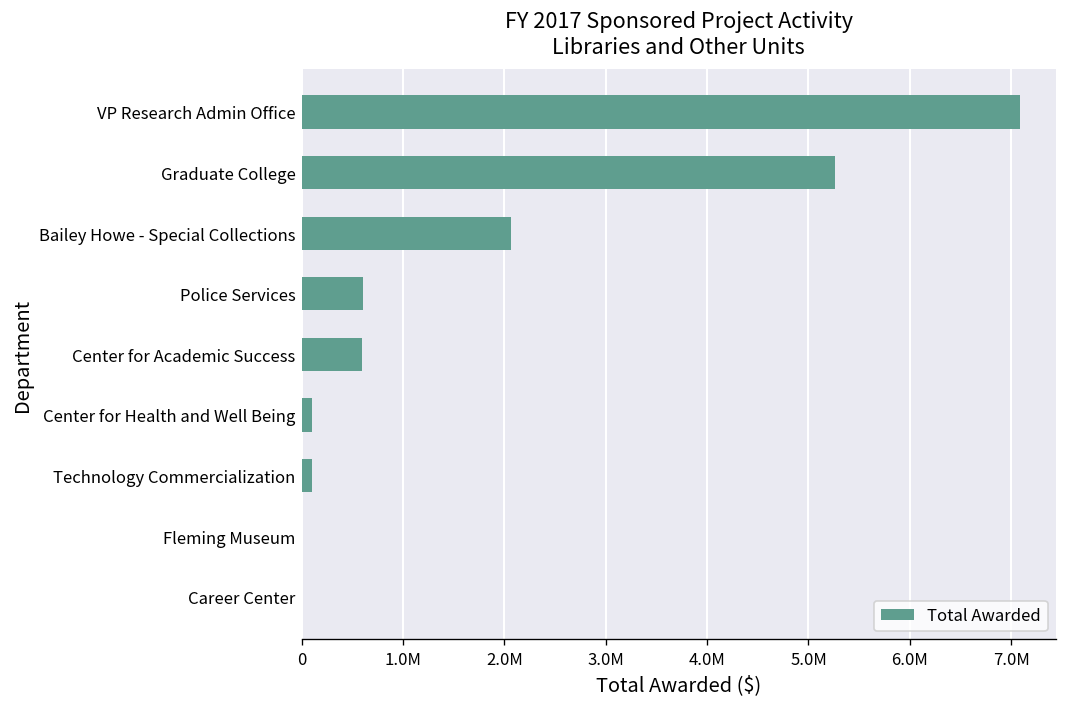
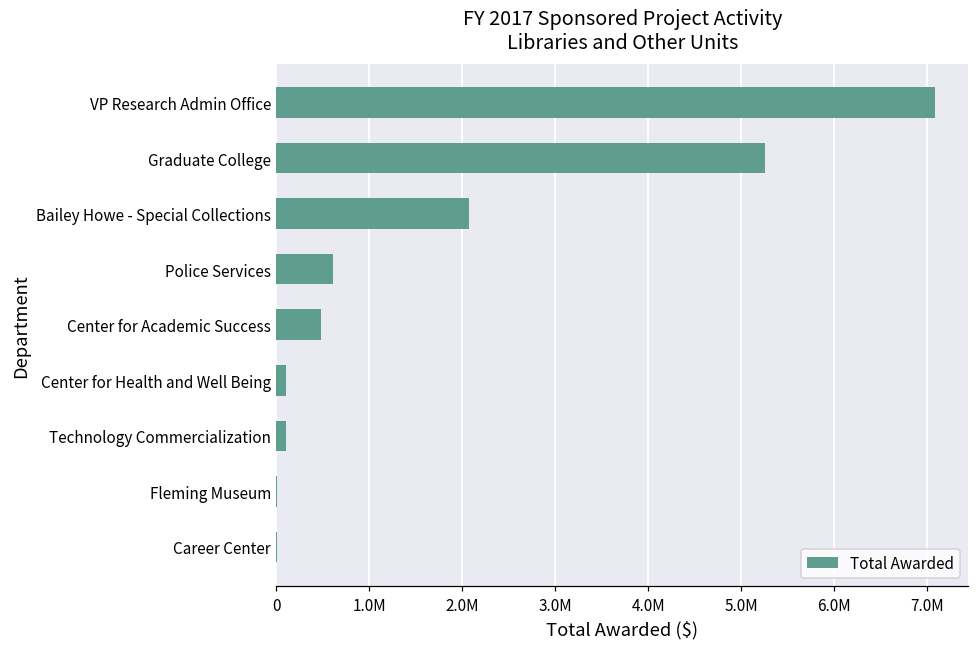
Center for Academic Success: 600000 -> 500000
